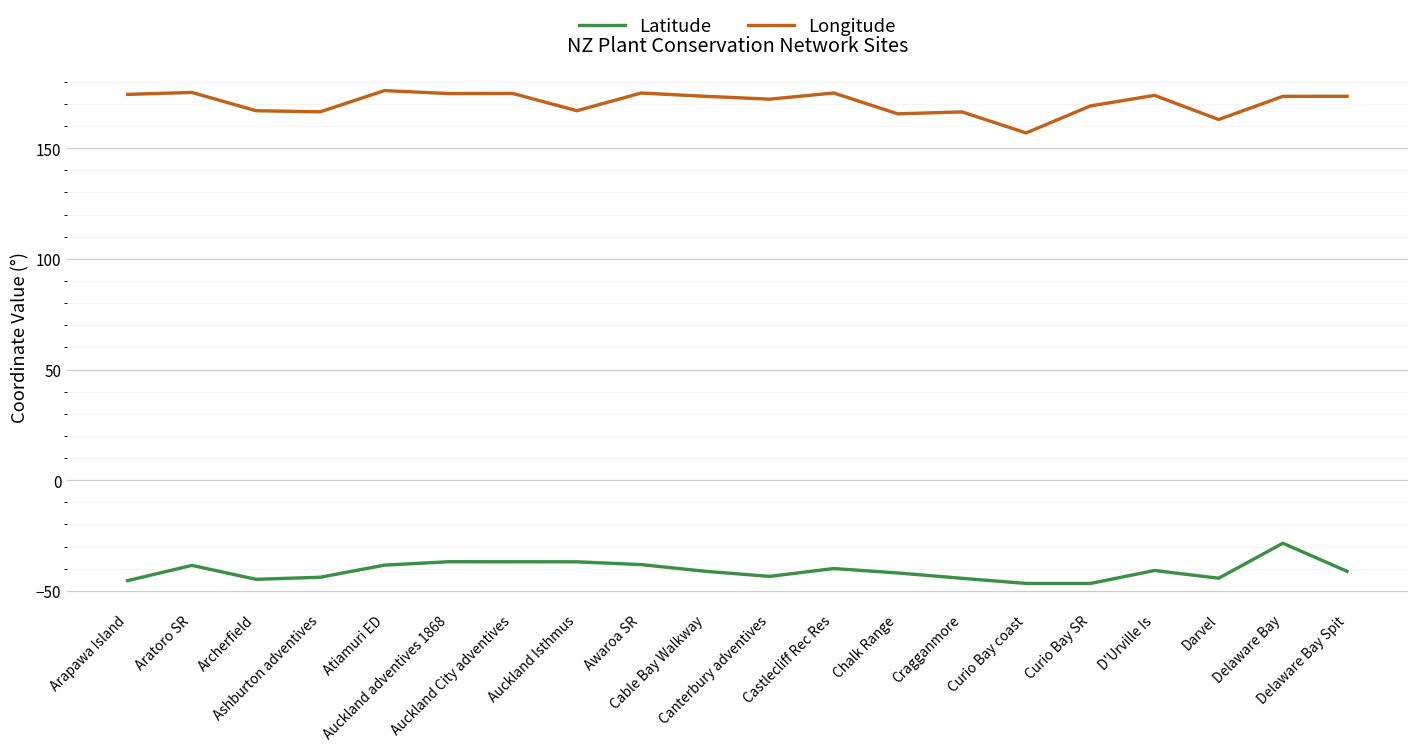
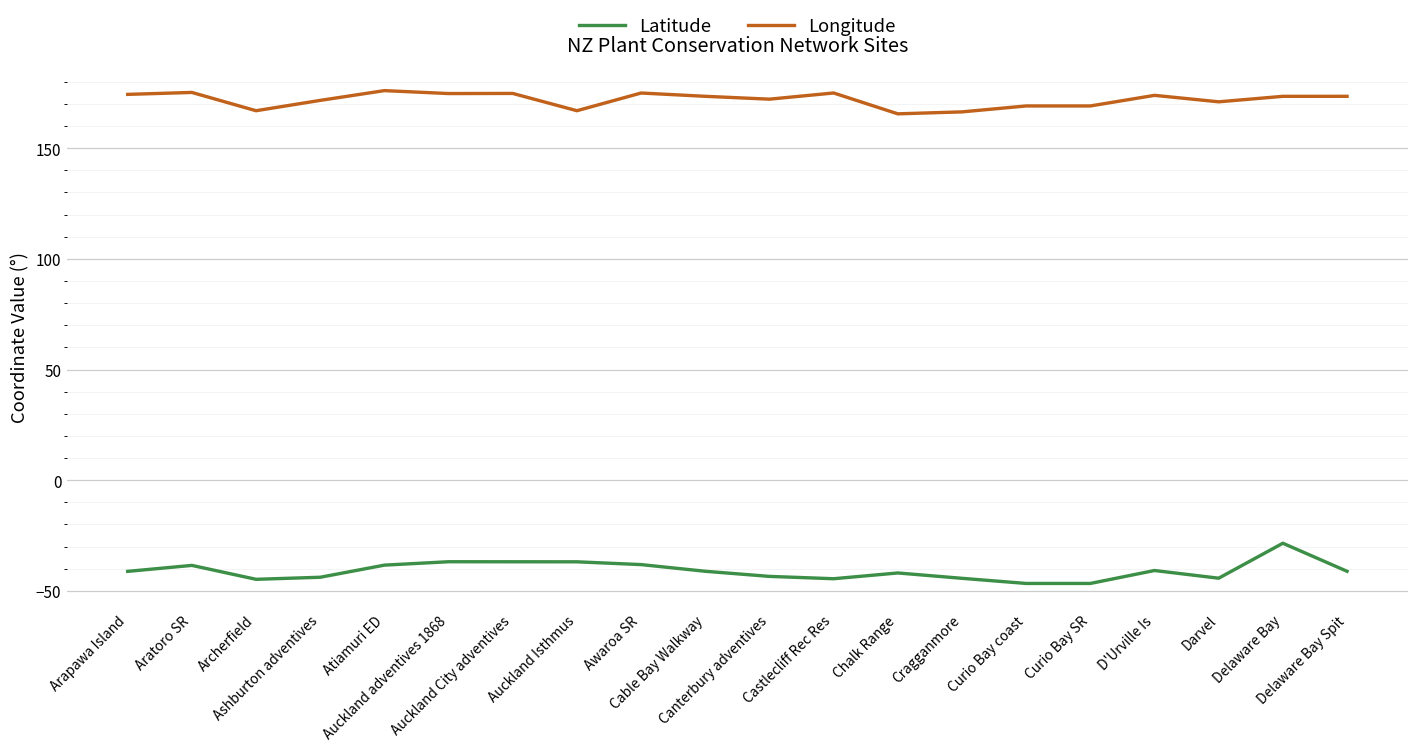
Latitude, Arapawa Island: -45 -> -41
Longitude, Ashburton adventives: 166 -> 172
Latitude, Castlecliff Rec Res: -40 -> -45
Longitude, Curio Bay coast: 157 -> 169
Longitude, Darvel: 163 -> 171
